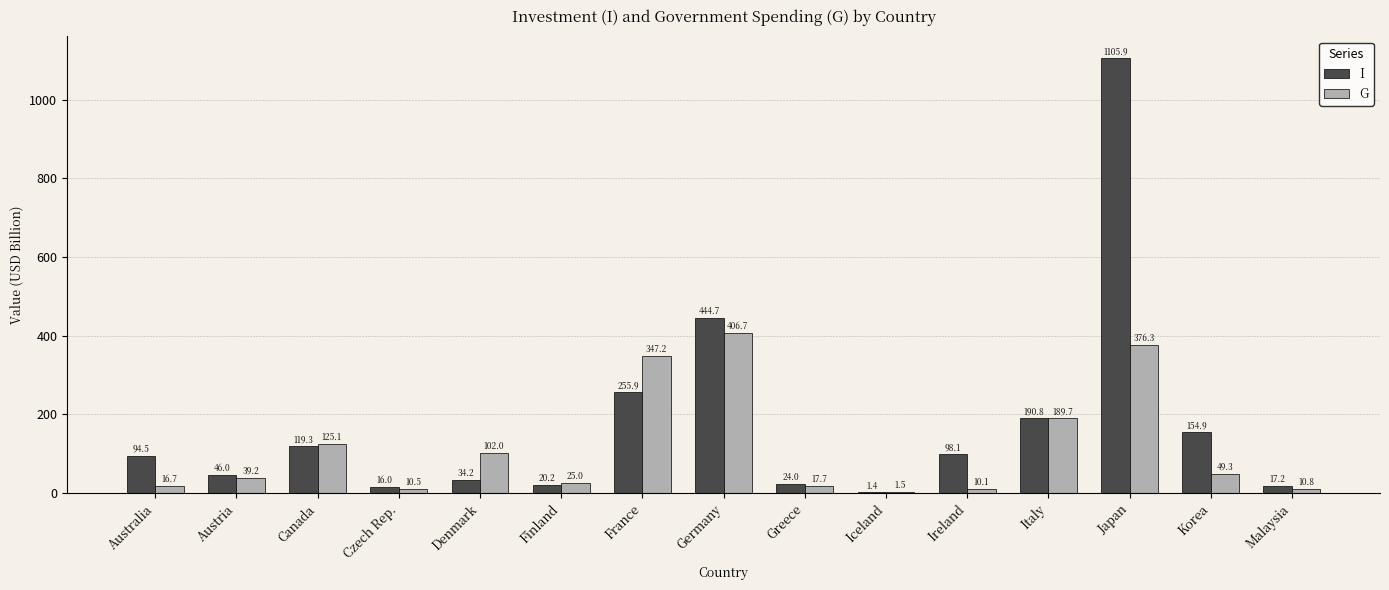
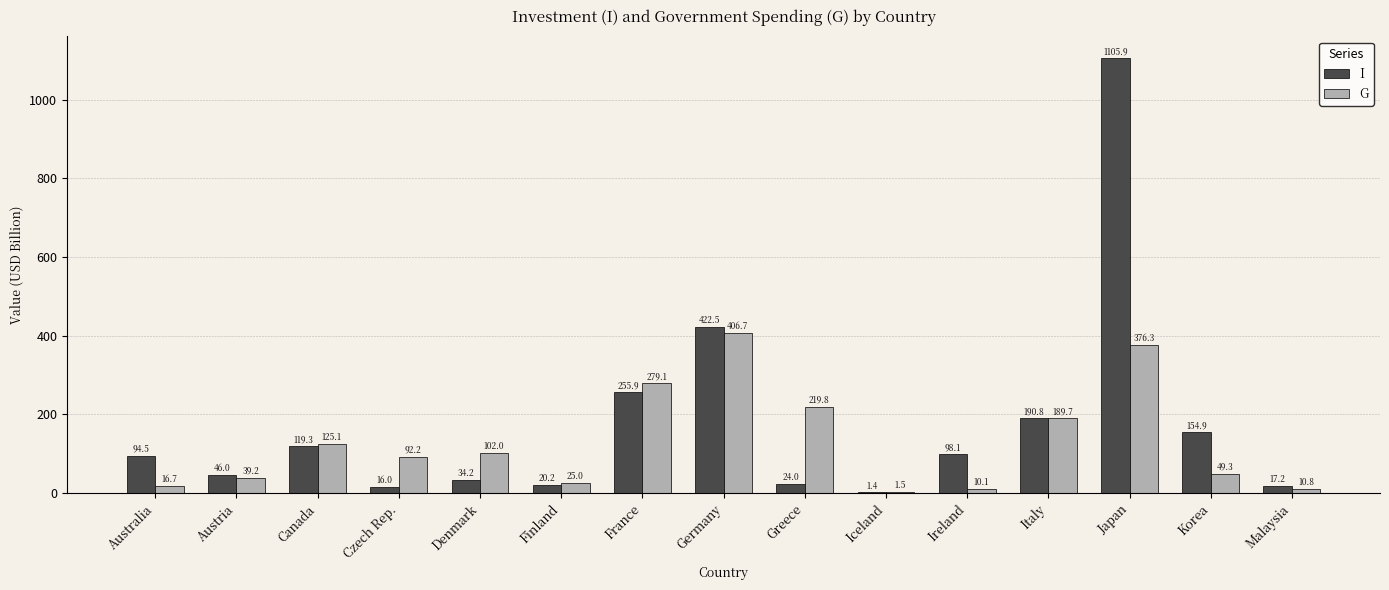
G, Czech Rep.: 10.5 -> 92.2
G, France: 347.2 -> 279.1
I, Germany: 444.7 -> 422.5
G, Greece: 17.7 -> 219.8
